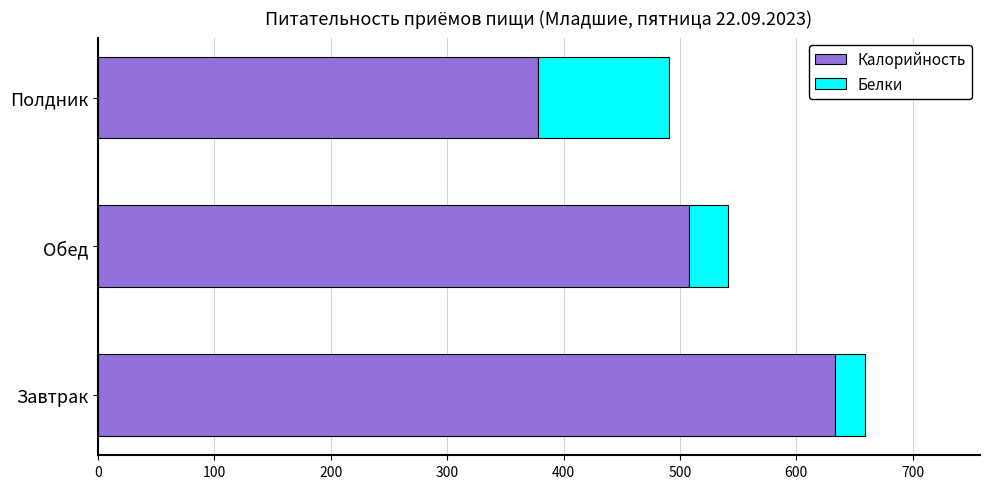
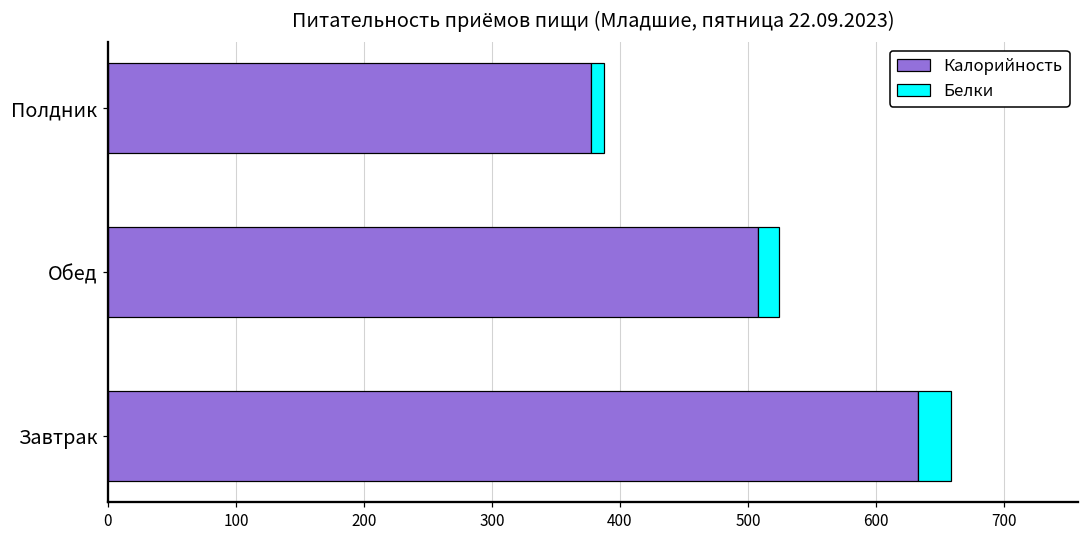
Белки, Полдник: 113 -> 10
Белки, Обед: 33 -> 16
